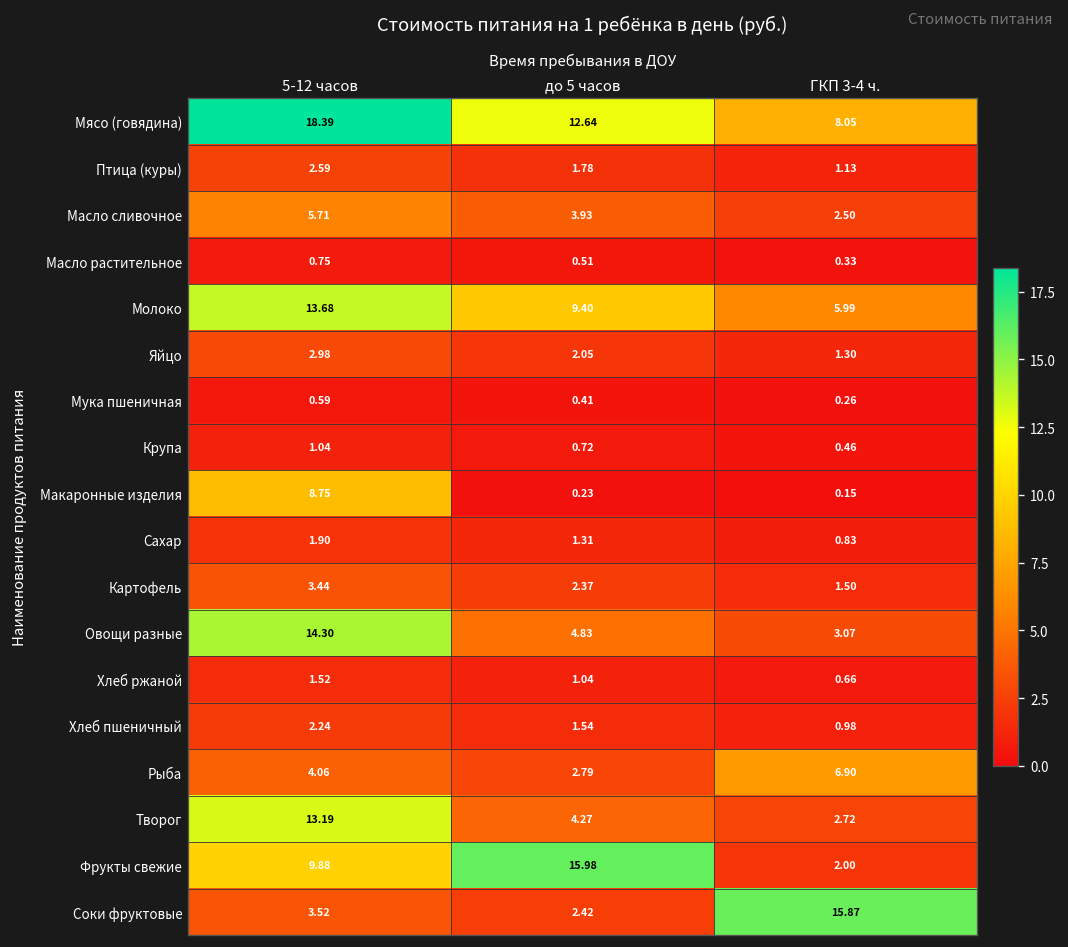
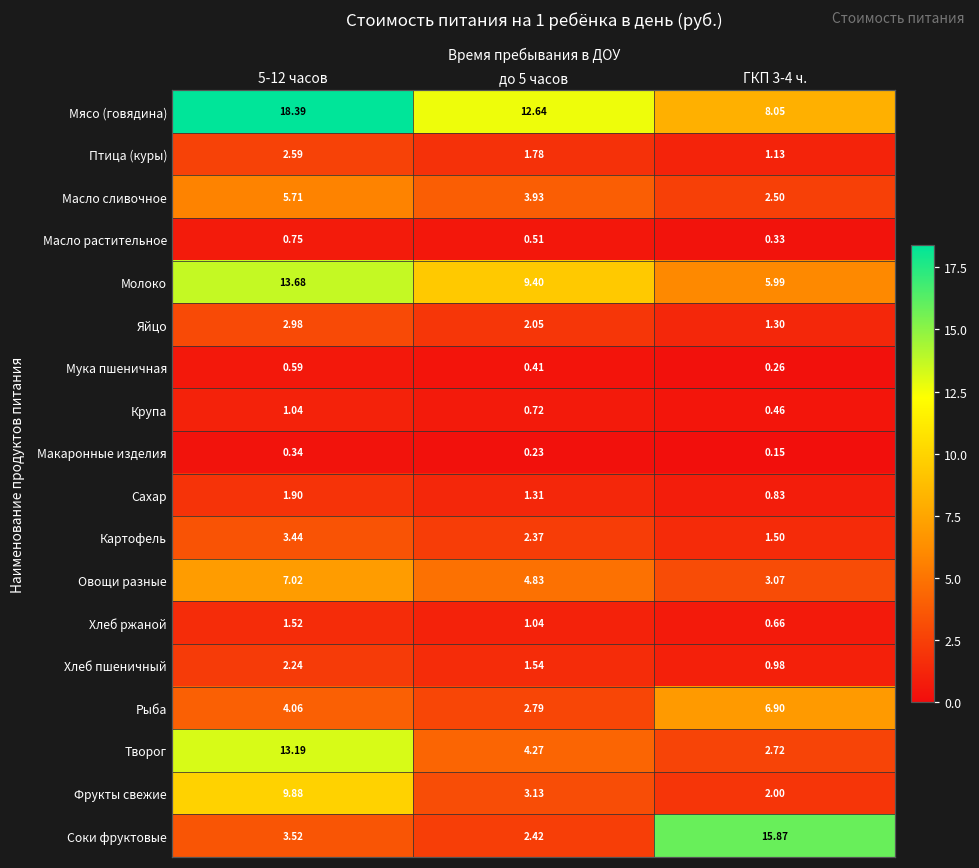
Макаронные изделия, 5-12 часов: 8.75 -> 0.34
Овощи разные, 5-12 часов: 14.30 -> 7.02
Фрукты свежие, до 5 часов: 15.98 -> 3.13
